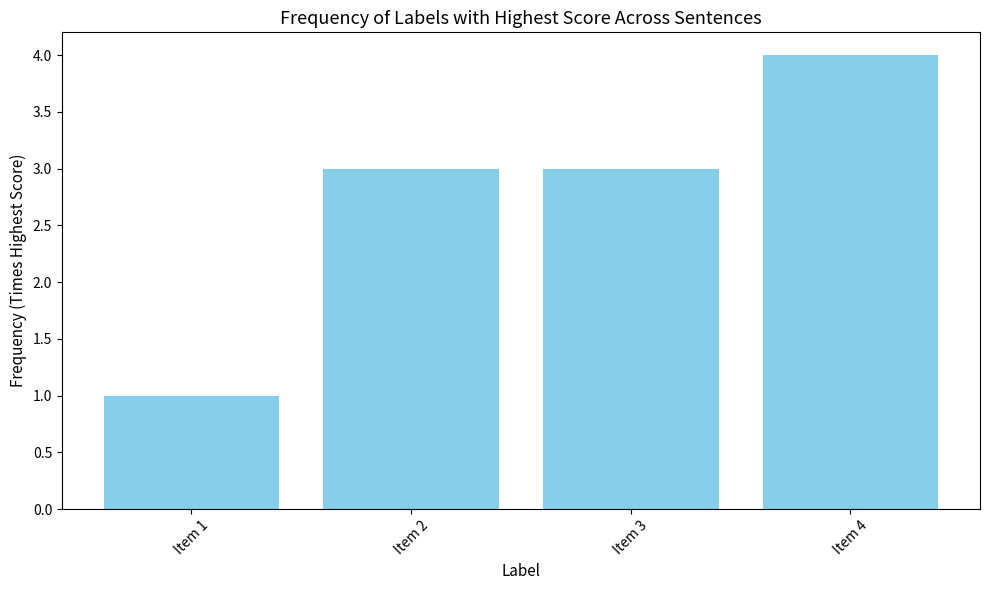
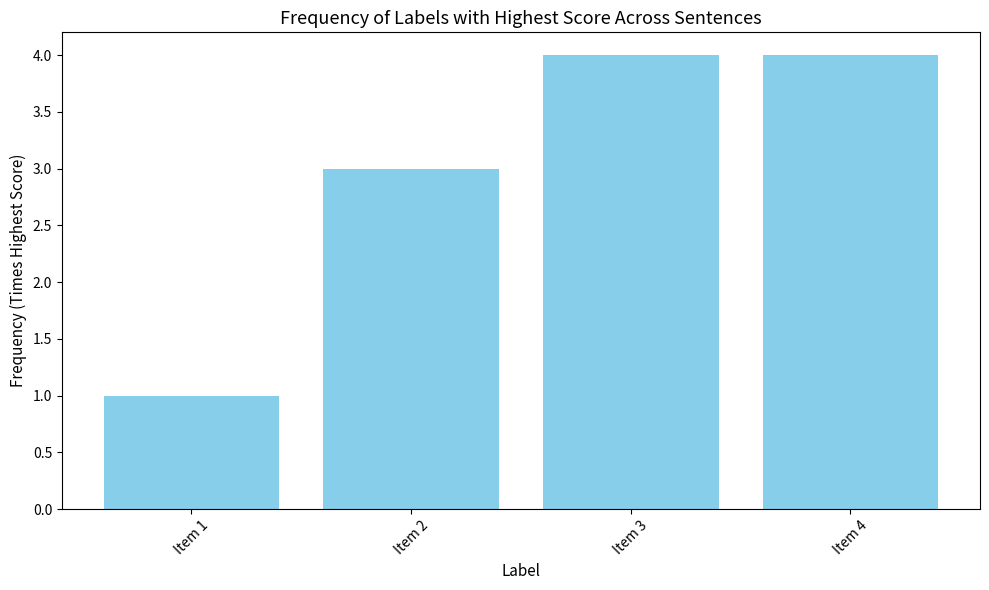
Item 3: 3 -> 4
